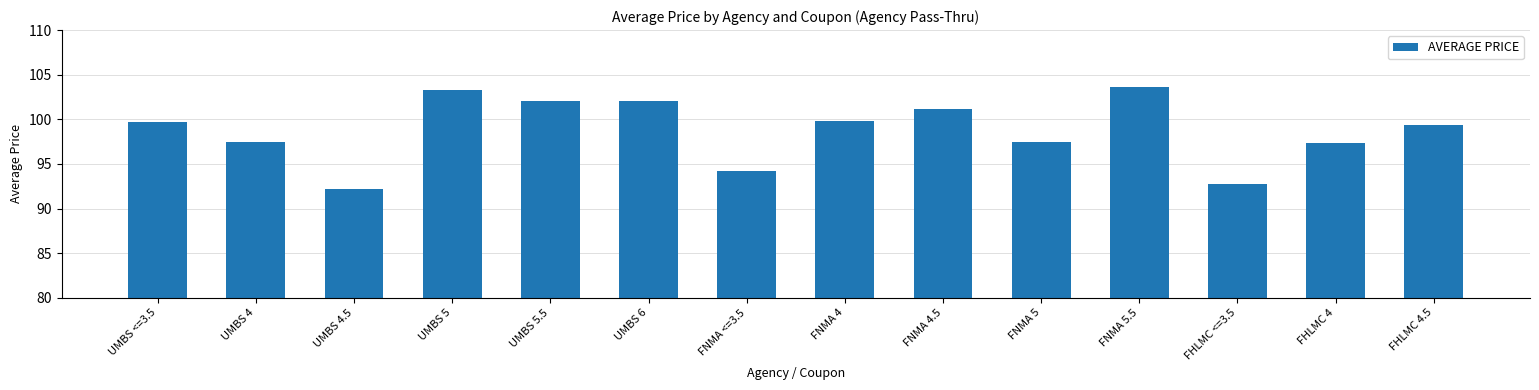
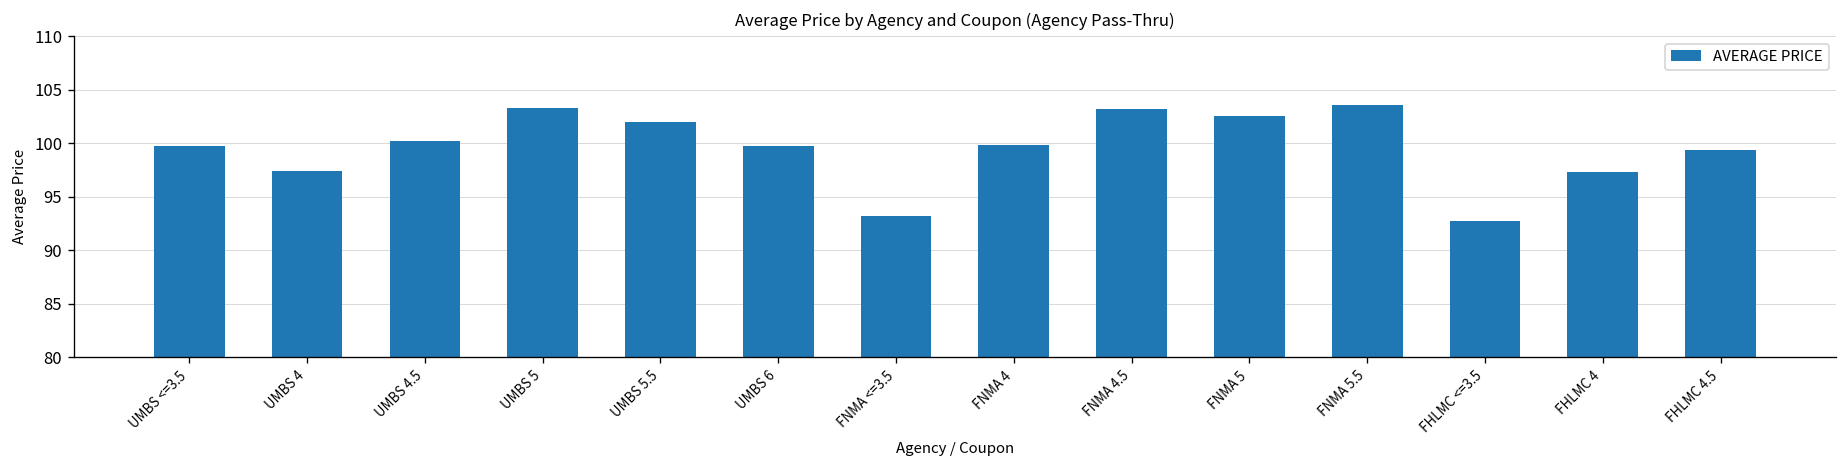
UMBS 4.5: 92 -> 100
UMBS 6: 102 -> 100
FNMA <=3.5: 94 -> 93
FNMA 4.5: 101 -> 103
FNMA 5: 98 -> 103
